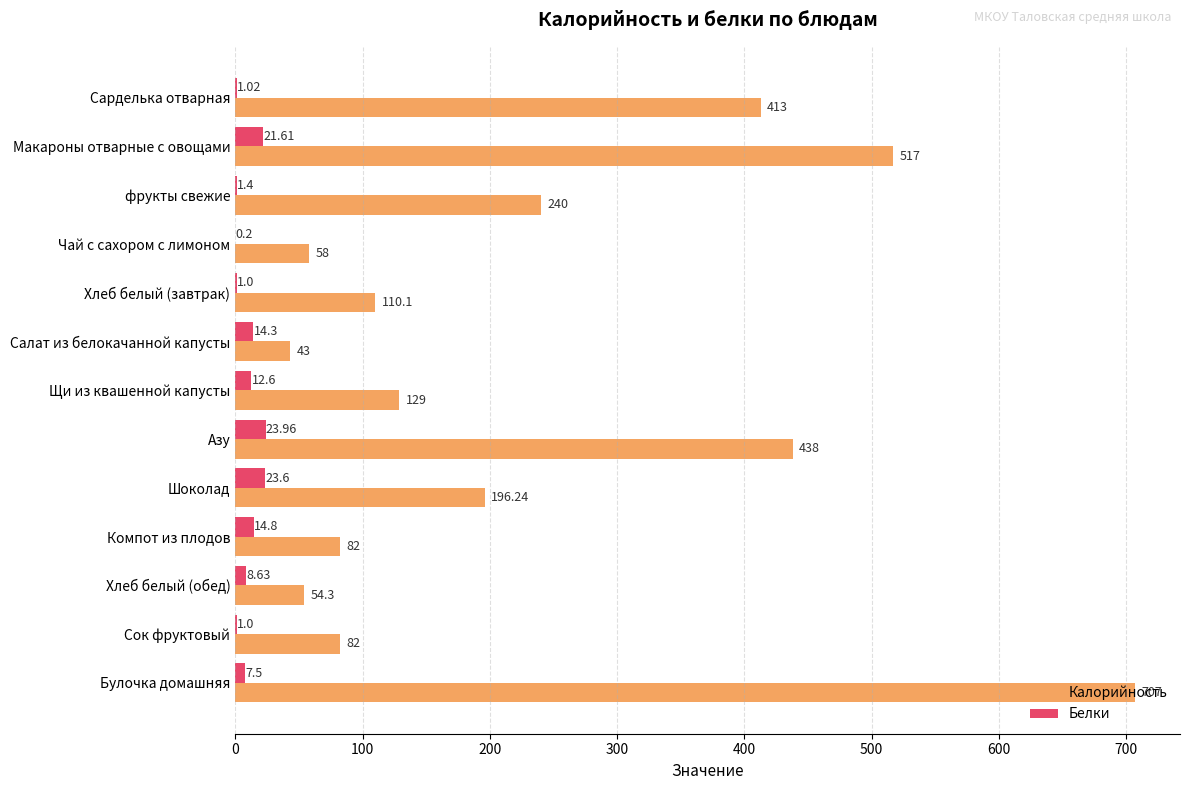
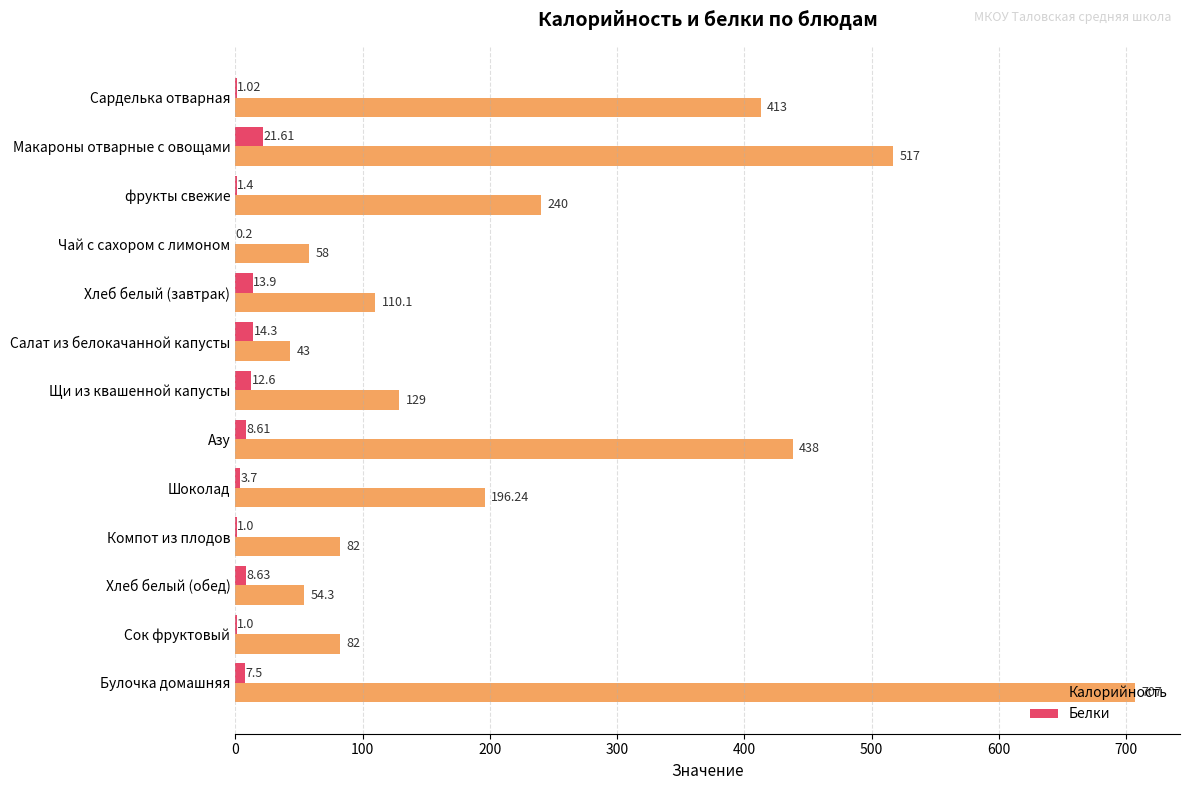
Белки, Хлеб белый (завтрак): 1.0 -> 13.9
Белки, Азу: 23.96 -> 8.61
Белки, Шоколад: 23.6 -> 3.7
Белки, Компот из плодов: 14.8 -> 1.0
